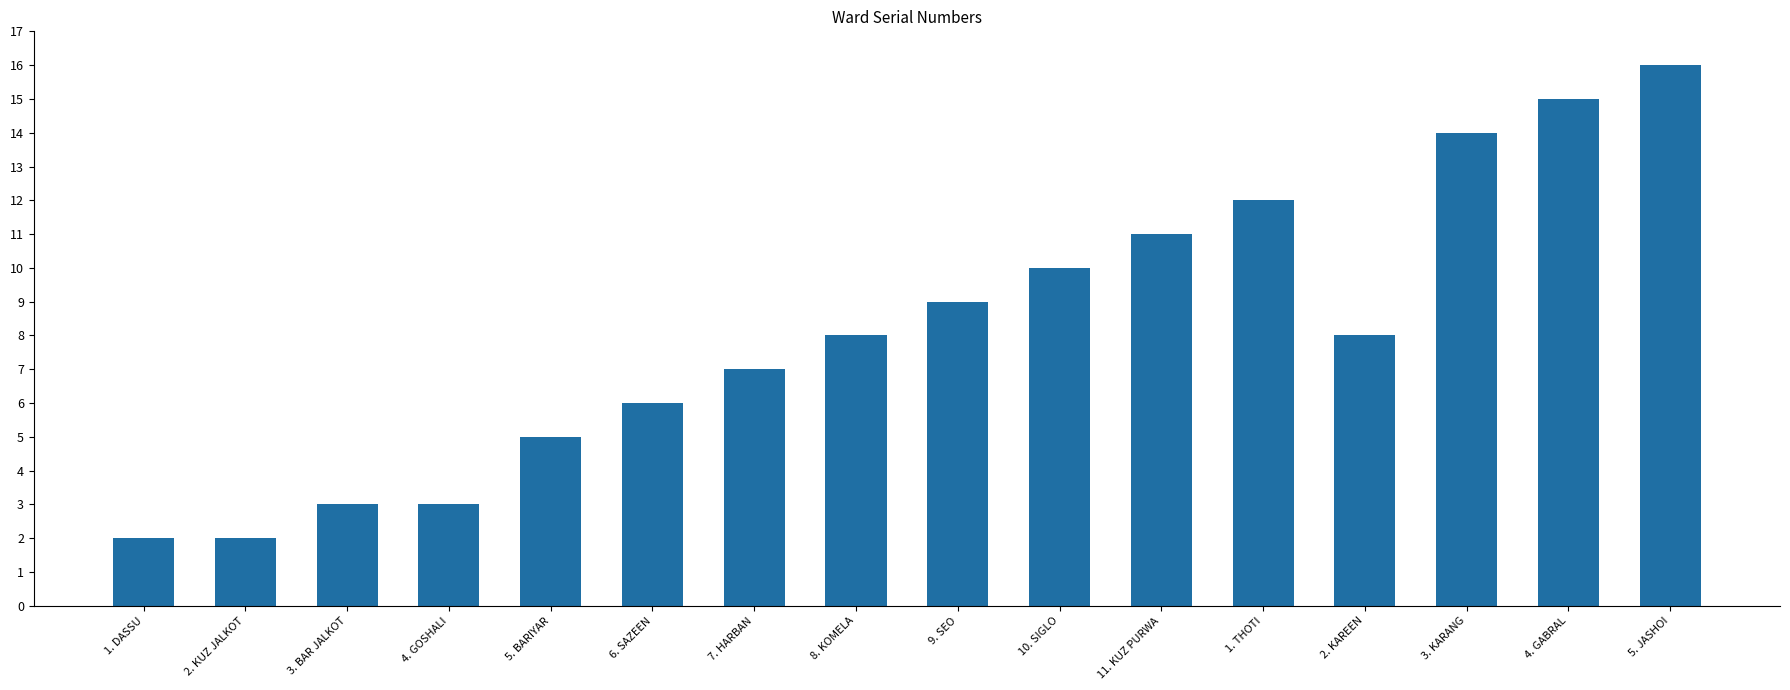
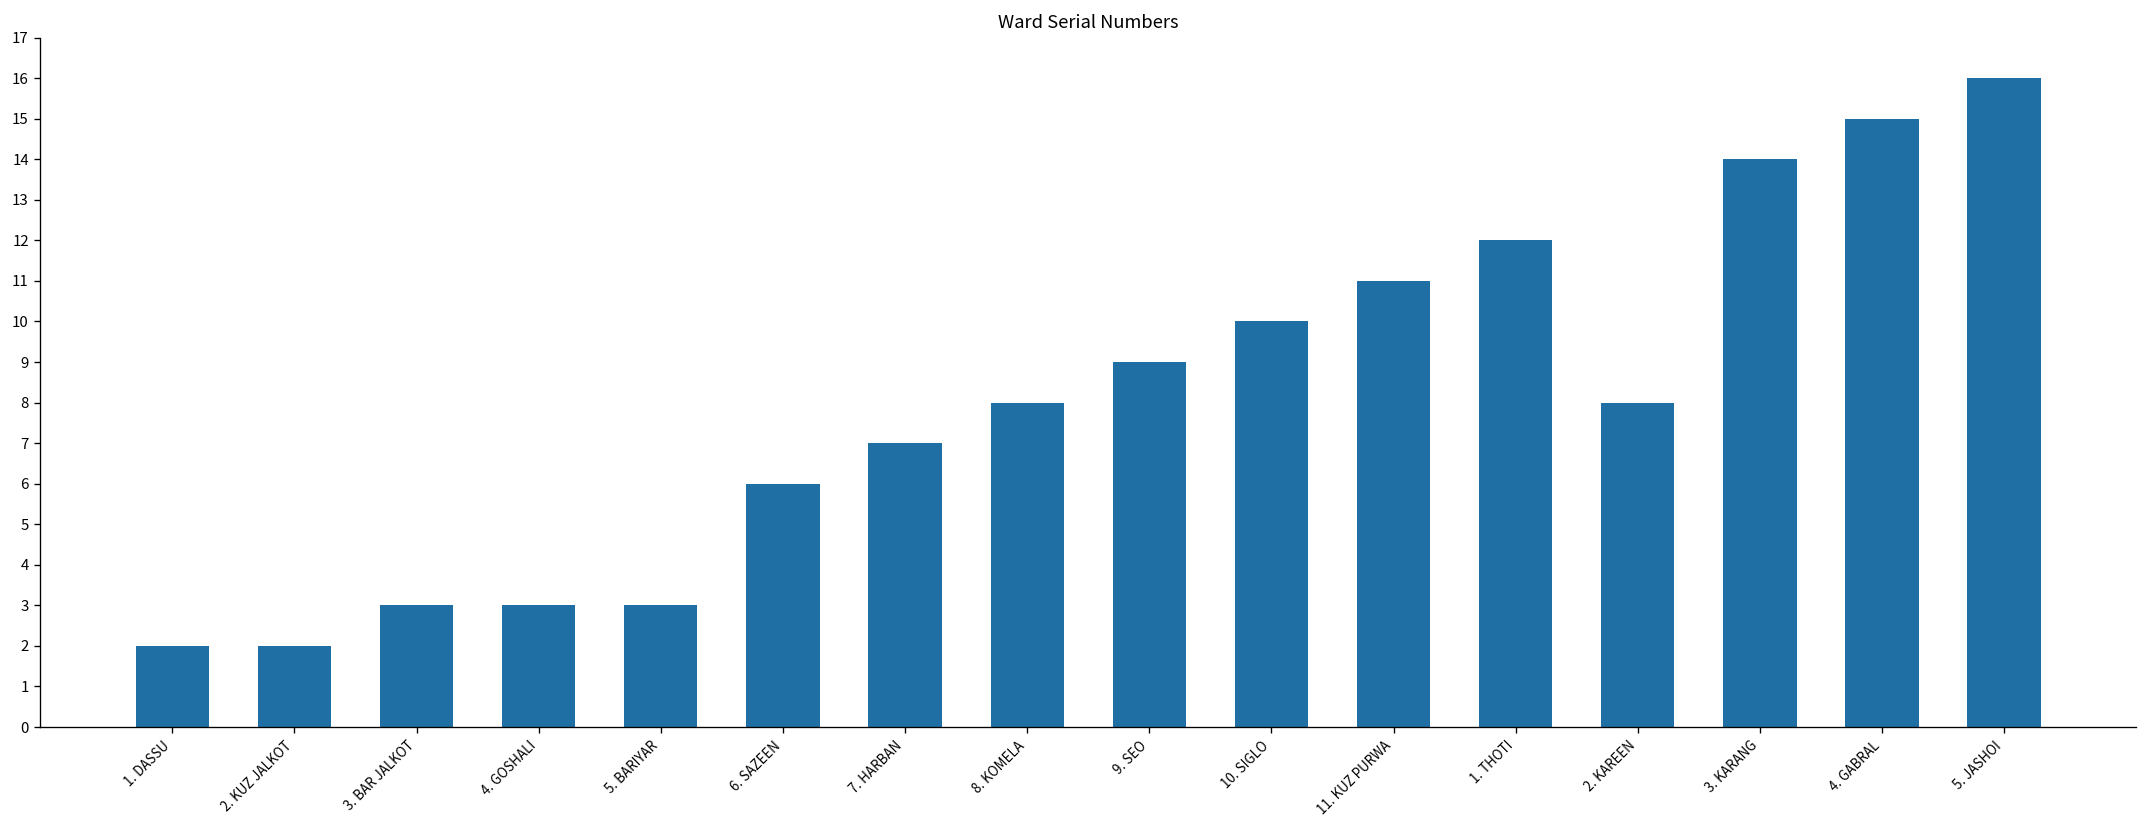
5. BARIYAR: 5 -> 3
